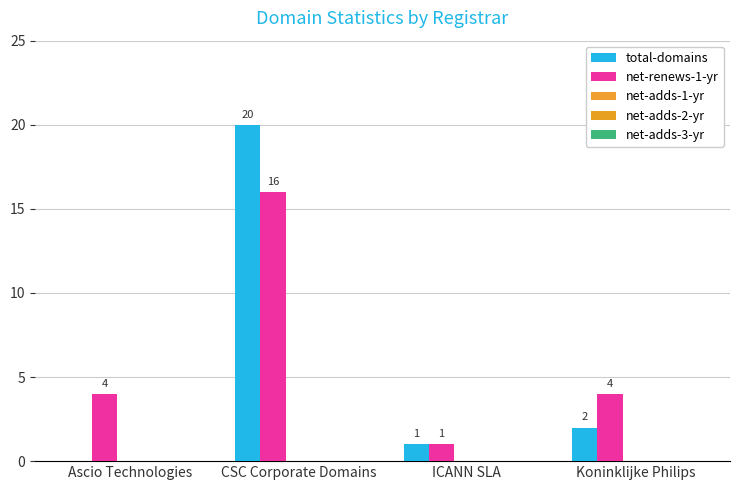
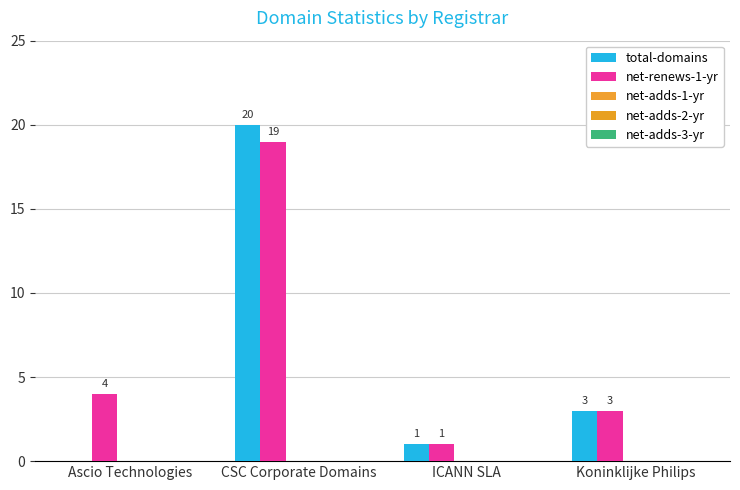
net-renews-1-yr, CSC Corporate Domains: 16 -> 19
total-domains, Koninklijke Philips: 2 -> 3
net-renews-1-yr, Koninklijke Philips: 4 -> 3
